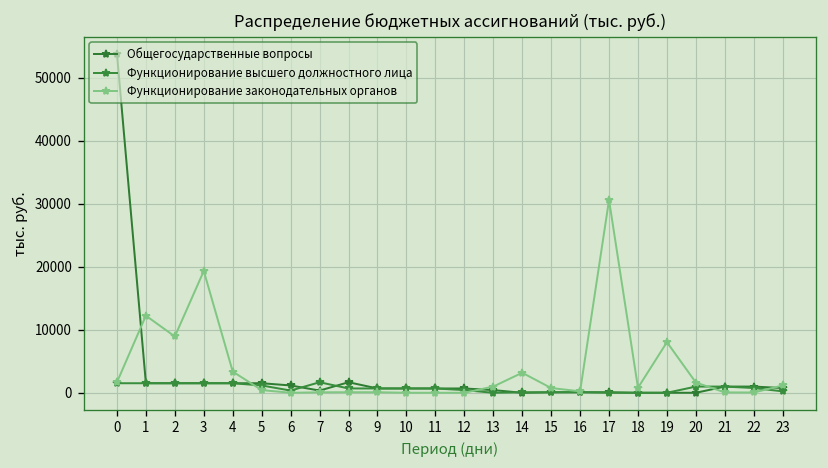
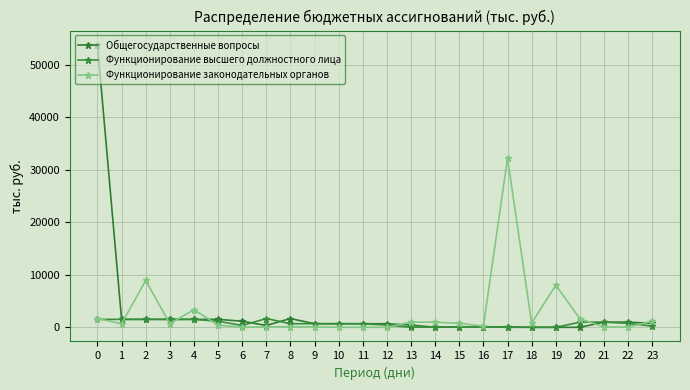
Функционирование законодательных органов, 1: 12000 -> 1000
Функционирование законодательных органов, 3: 19000 -> 1000
Функционирование законодательных органов, 14: 3000 -> 1000
Функционирование законодательных органов, 17: 31000 -> 32000
